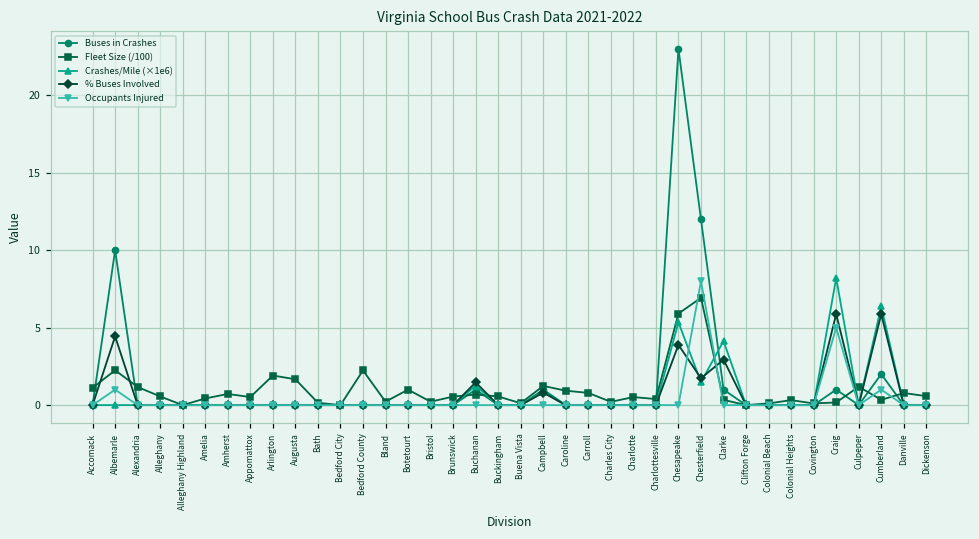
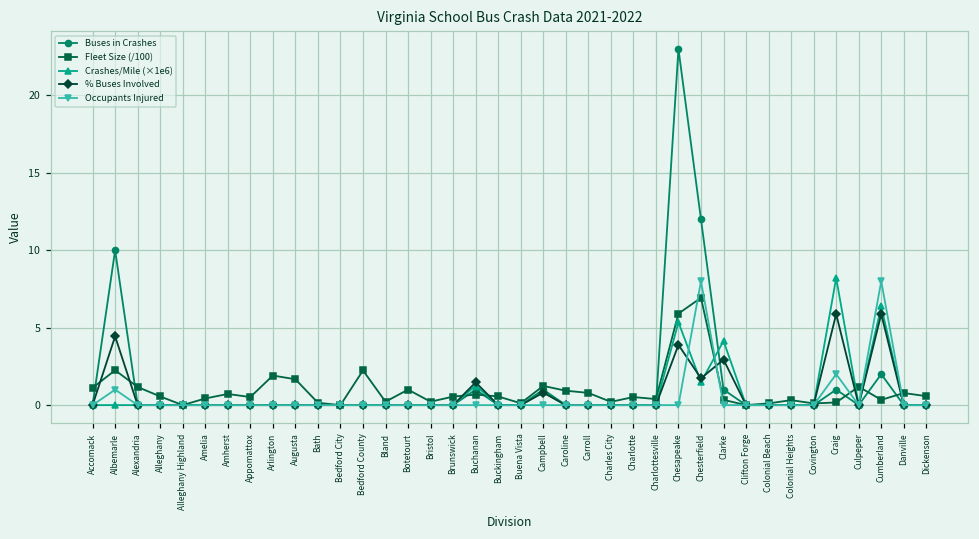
Occupants Injured, Craig: 5 -> 2
Occupants Injured, Cumberland: 1 -> 8
